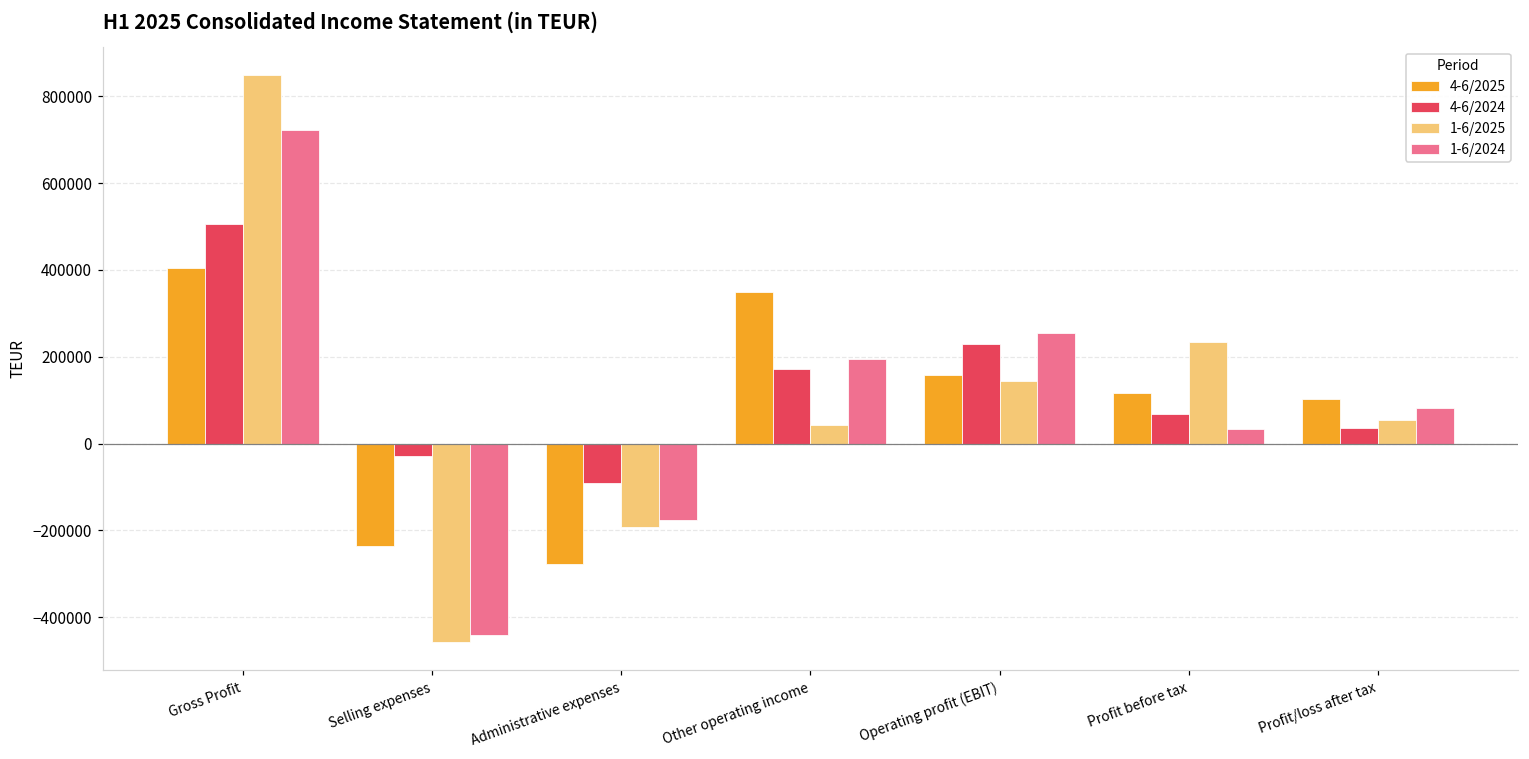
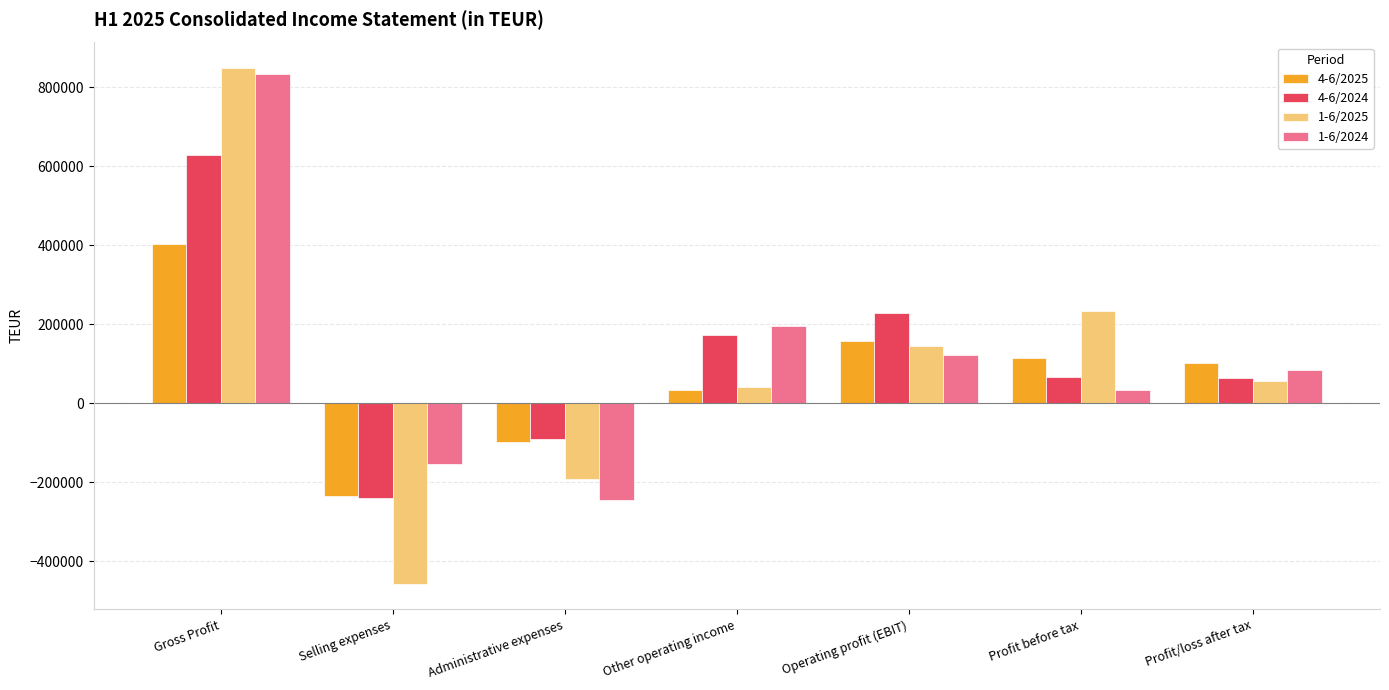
4-6/2024, Gross Profit: 500000 -> 630000
1-6/2024, Gross Profit: 720000 -> 830000
4-6/2024, Selling expenses: -30000 -> -240000
1-6/2024, Selling expenses: -440000 -> -150000
4-6/2025, Administrative expenses: -280000 -> -100000
1-6/2024, Administrative expenses: -180000 -> -240000
4-6/2025, Other operating income: 350000 -> 30000
1-6/2024, Operating profit (EBIT): 250000 -> 120000
4-6/2024, Profit/loss after tax: 40000 -> 60000
